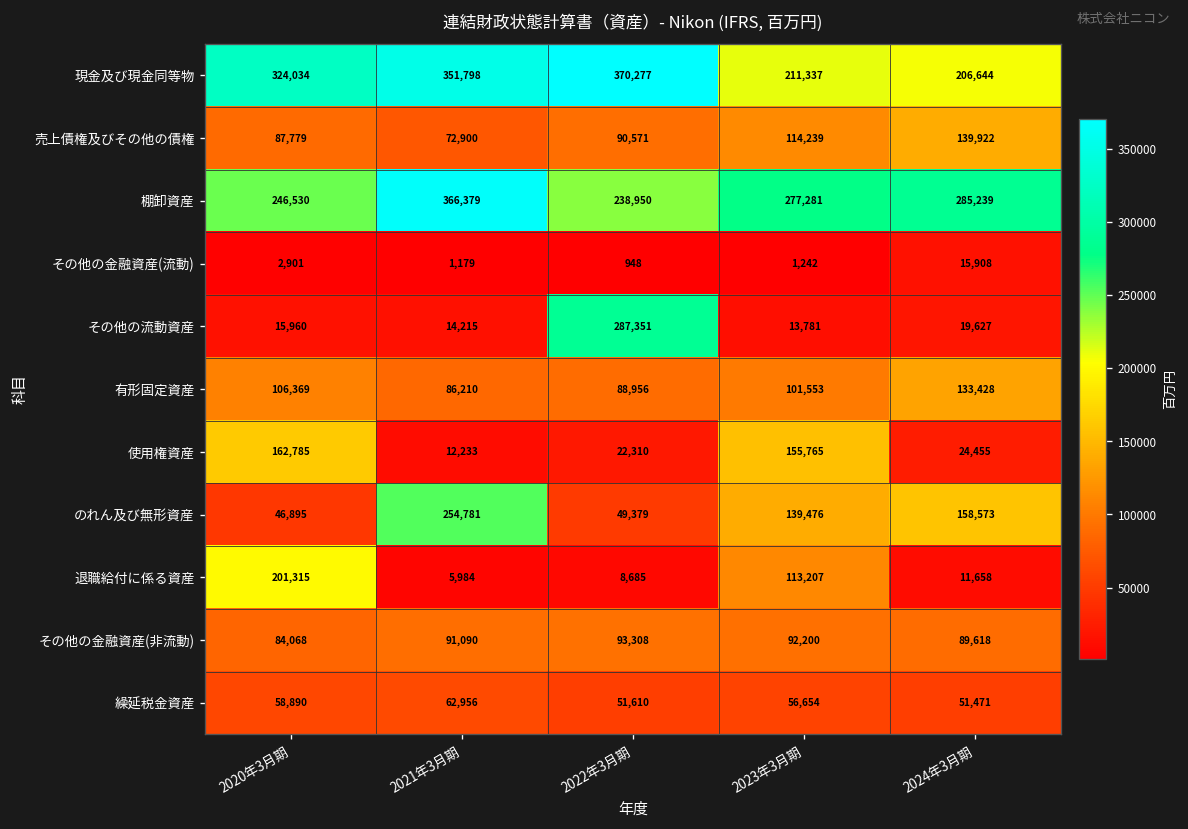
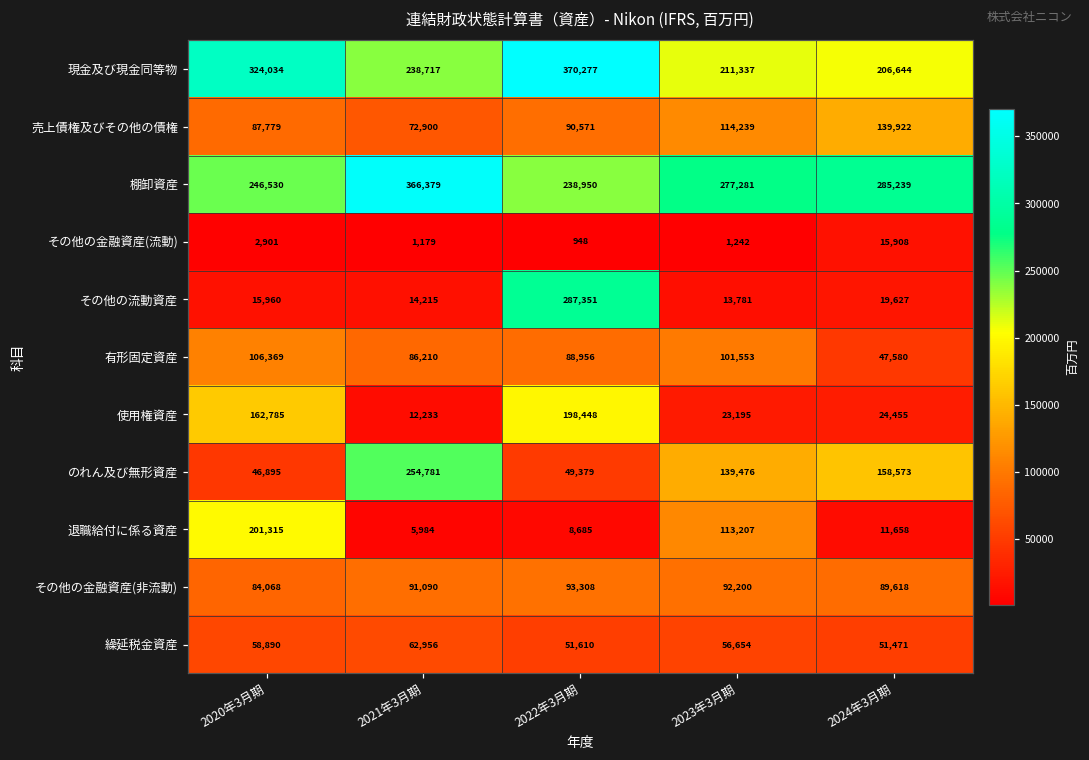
現金及び現金同等物, 2021年3月期: 351,798 -> 238,717
有形固定資産, 2024年3月期: 133,428 -> 47,580
使用権資産, 2022年3月期: 22,310 -> 198,448
使用権資産, 2023年3月期: 155,765 -> 23,195
